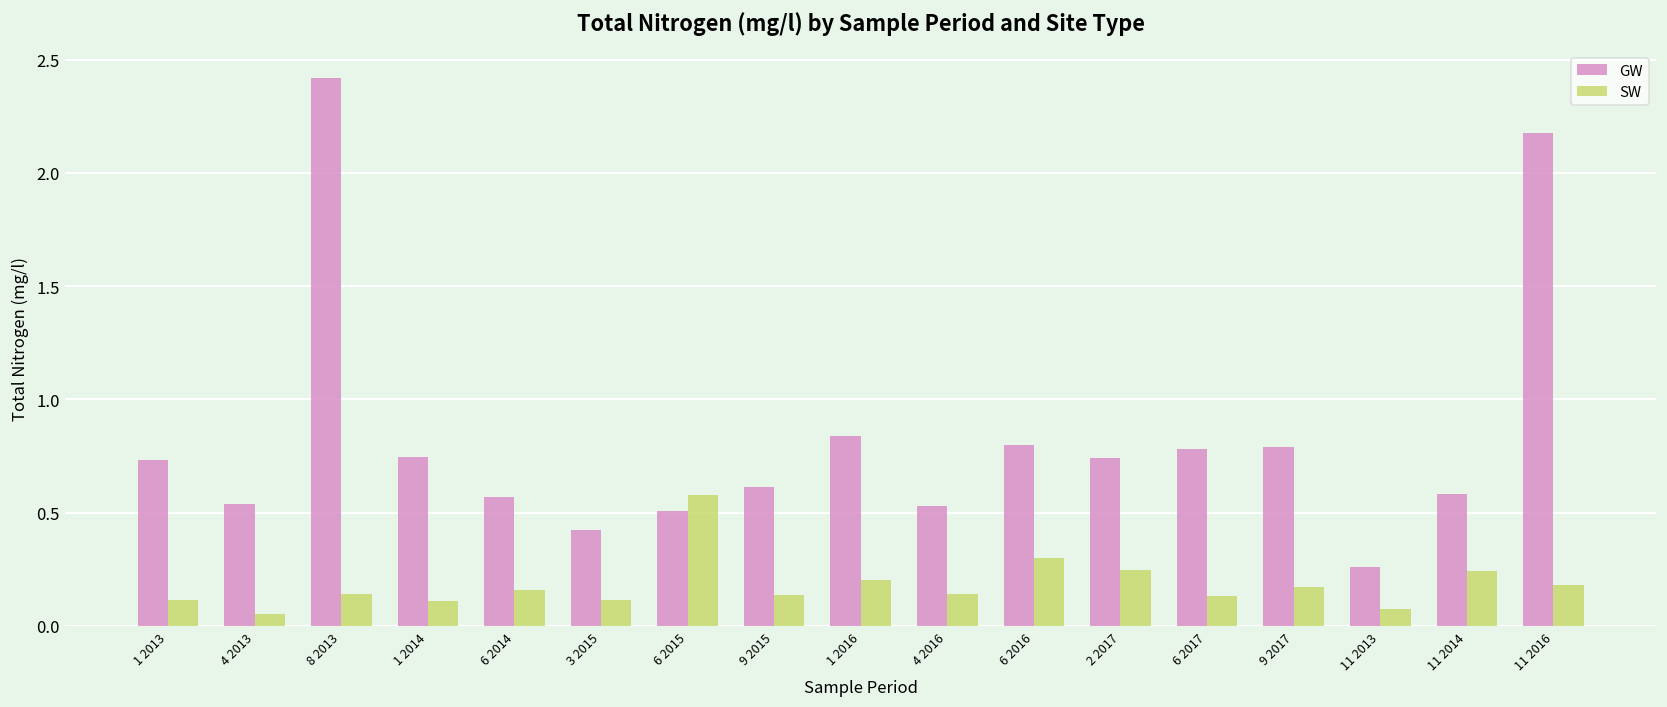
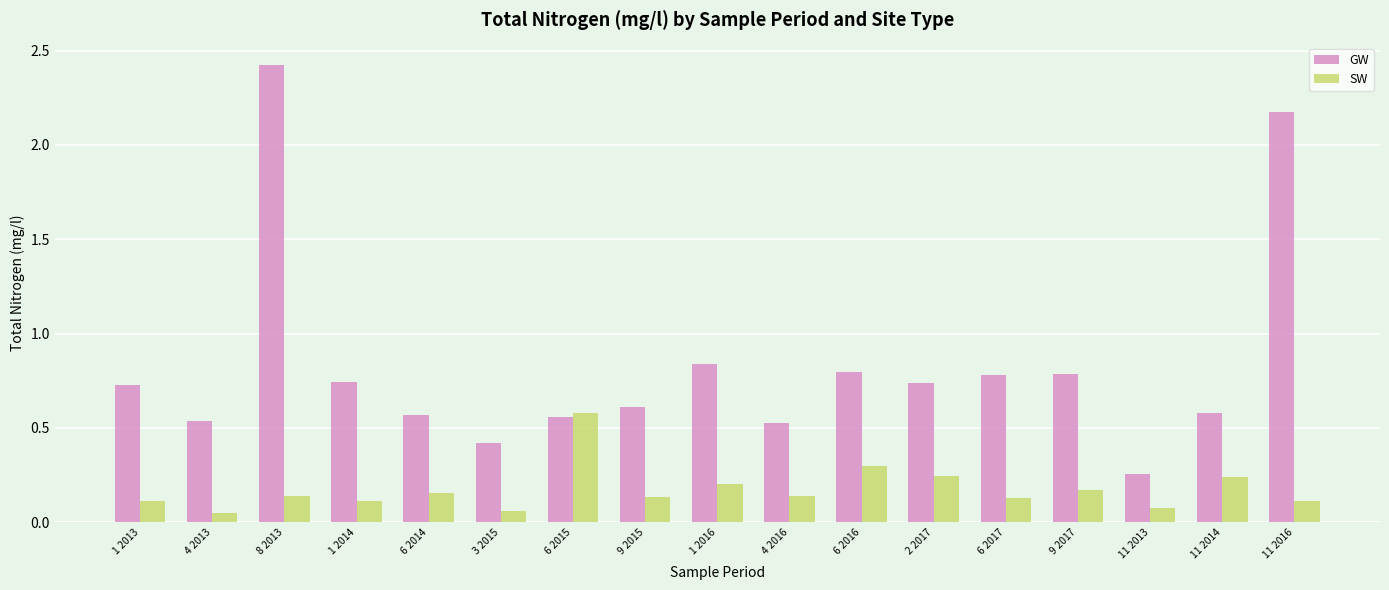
SW, 3 2015: 0.11 -> 0.06
GW, 6 2015: 0.51 -> 0.56
SW, 11 2016: 0.18 -> 0.11
